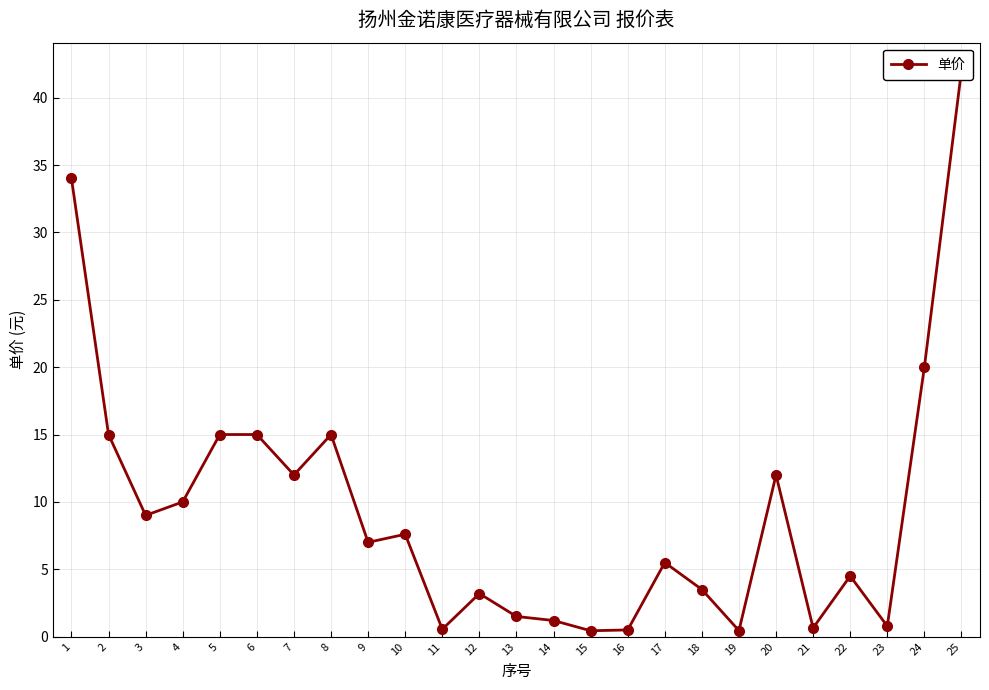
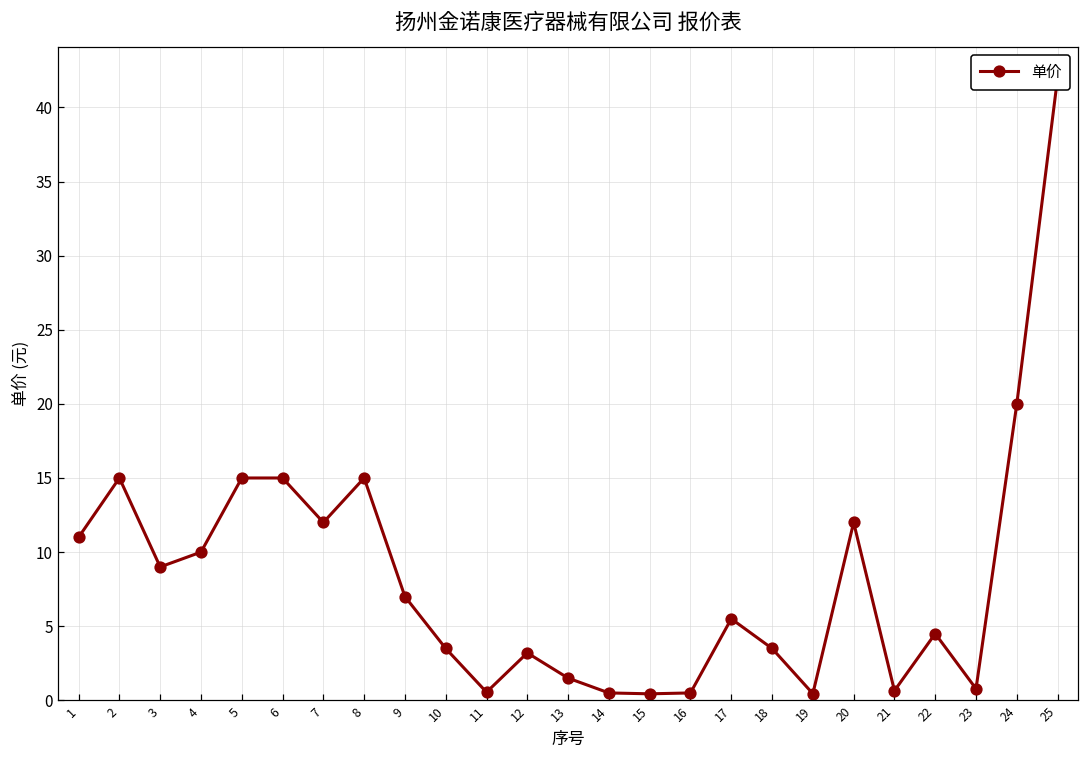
1: 34 -> 11
10: 7.6 -> 3.5
14: 1.2 -> 0.5
